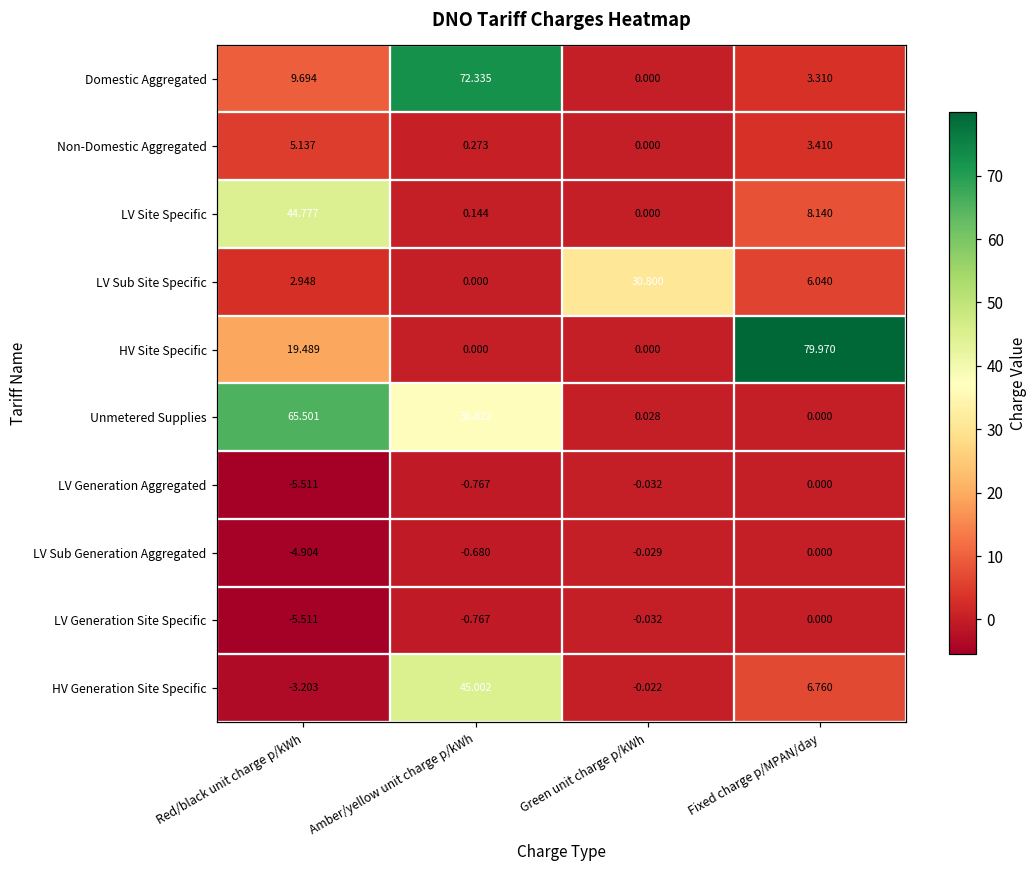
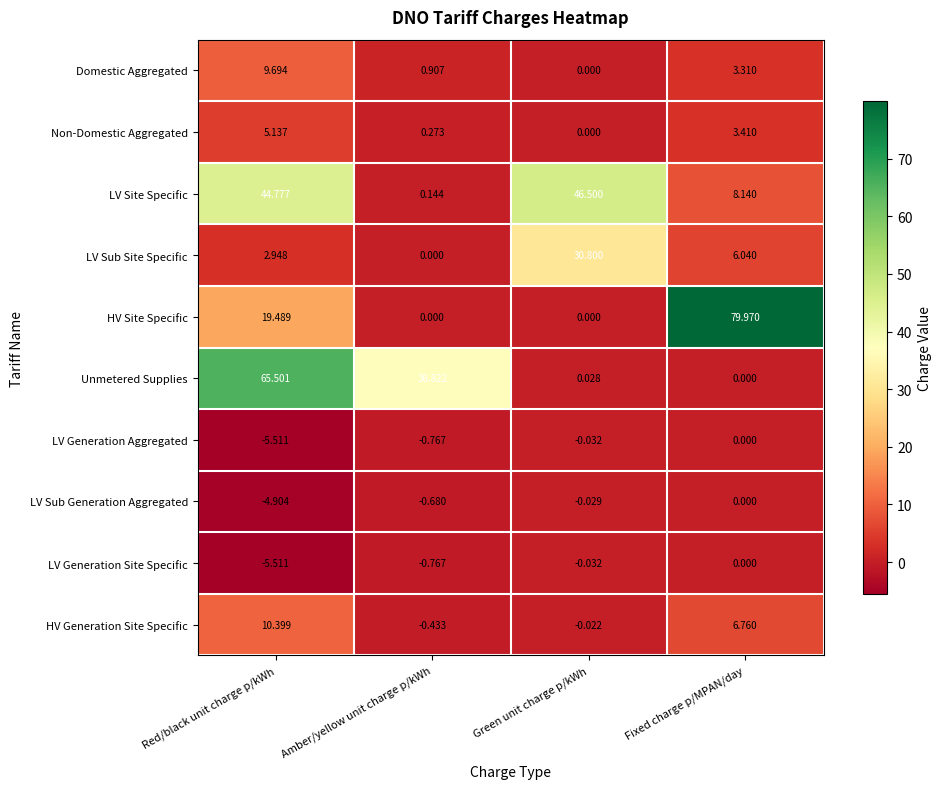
Domestic Aggregated, Amber/yellow unit charge p/kWh: 72.335 -> 0.907
LV Site Specific, Green unit charge p/kWh: 0.000 -> 46.500
HV Generation Site Specific, Red/black unit charge p/kWh: -3.203 -> 10.399
HV Generation Site Specific, Amber/yellow unit charge p/kWh: 45.002 -> -0.433
